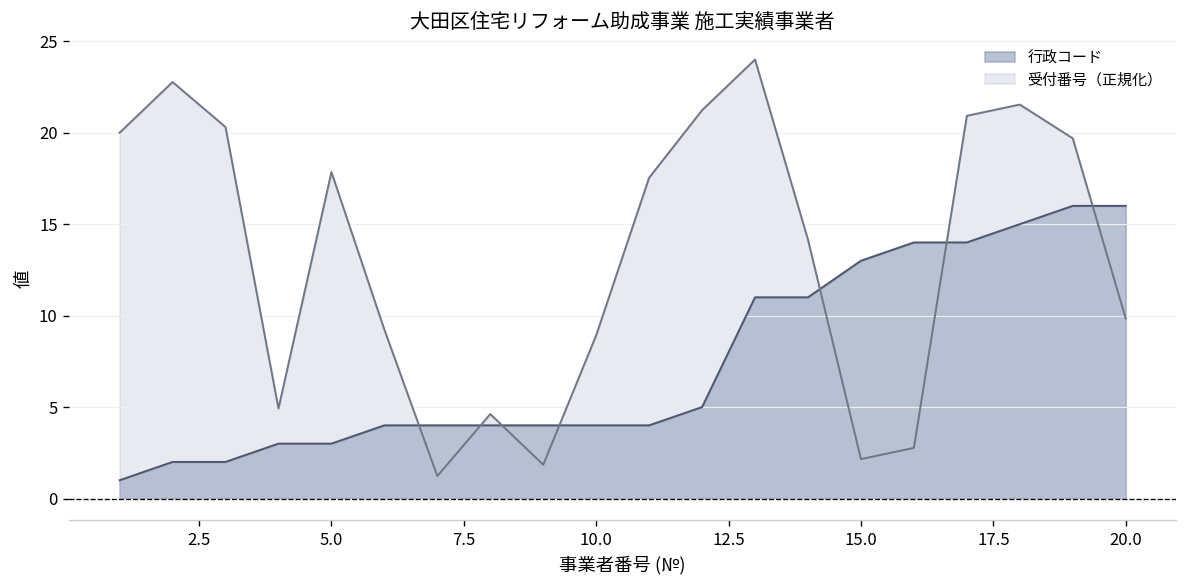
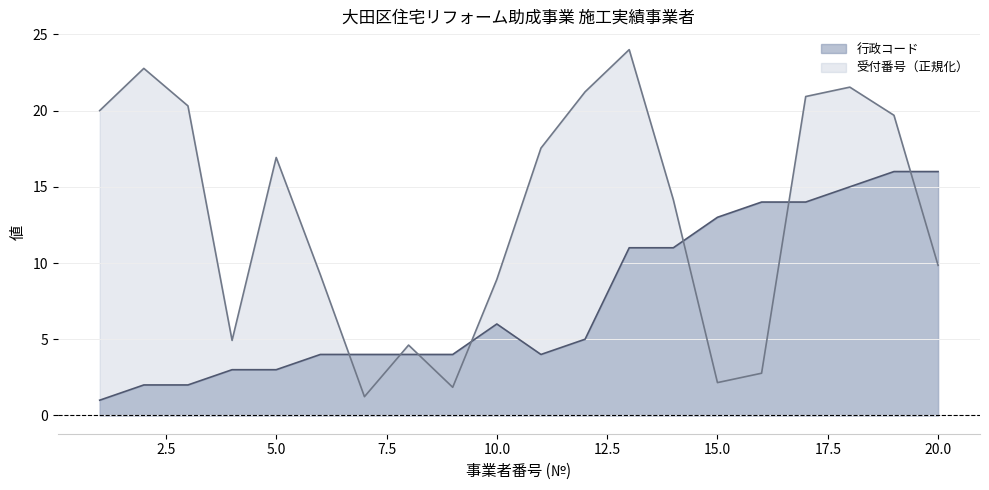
受付番号（正規化）, 5.0: 17.8 -> 16.9
行政コード, 10.0: 4 -> 6
